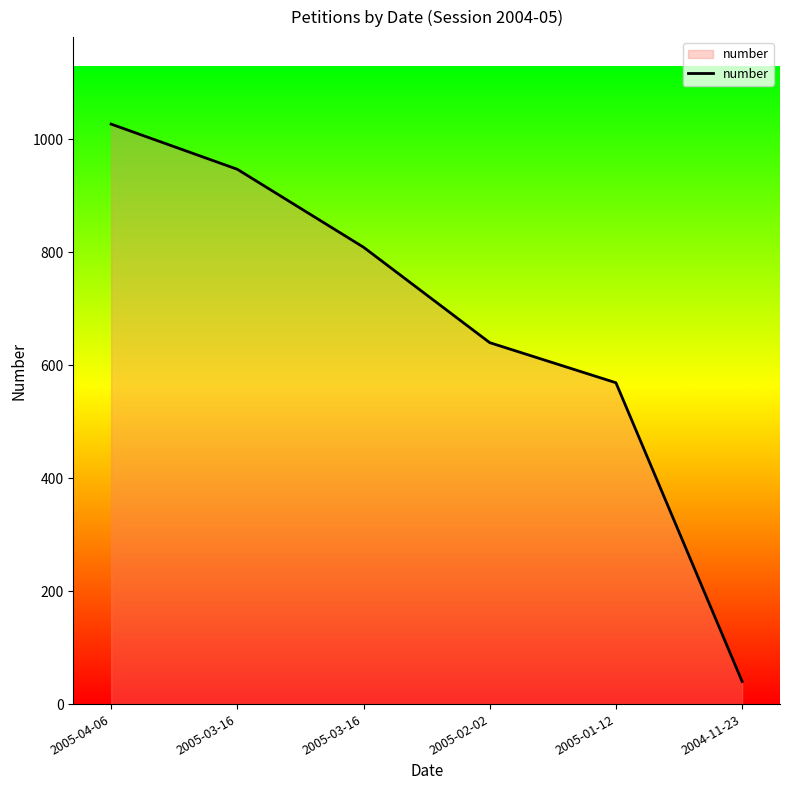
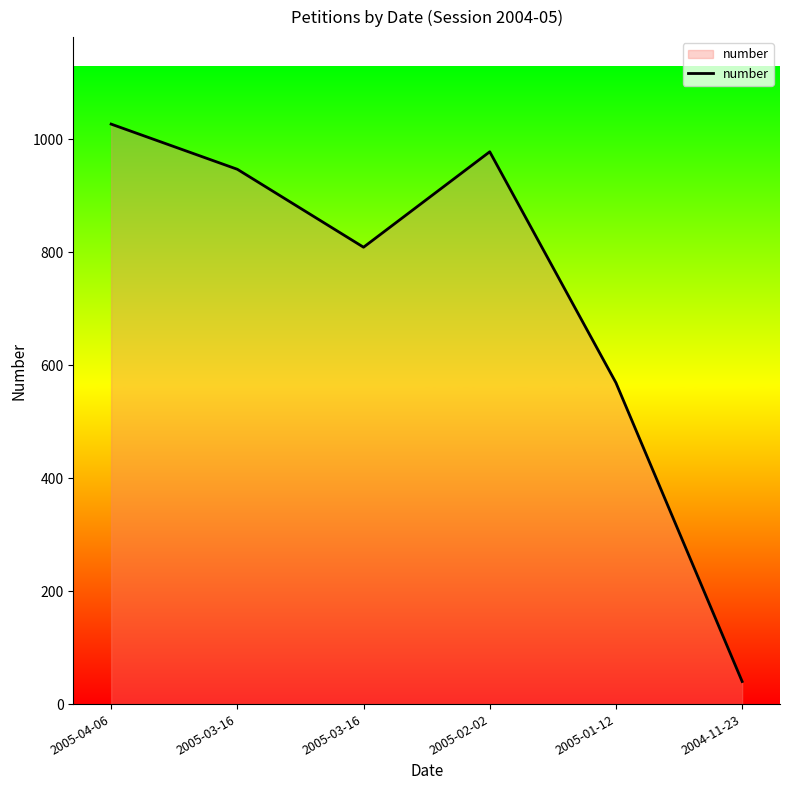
2005-02-02: 640 -> 980
